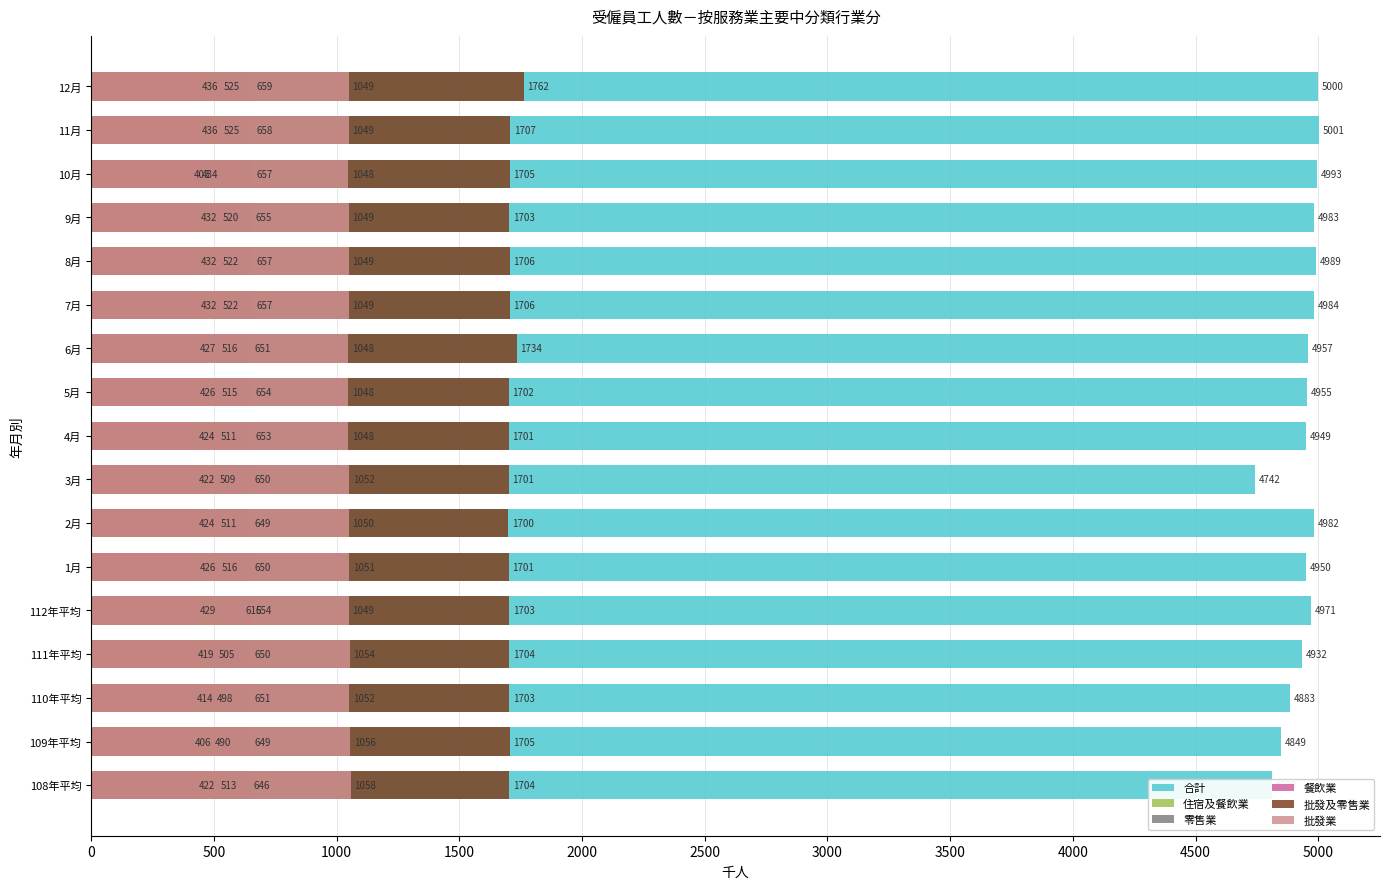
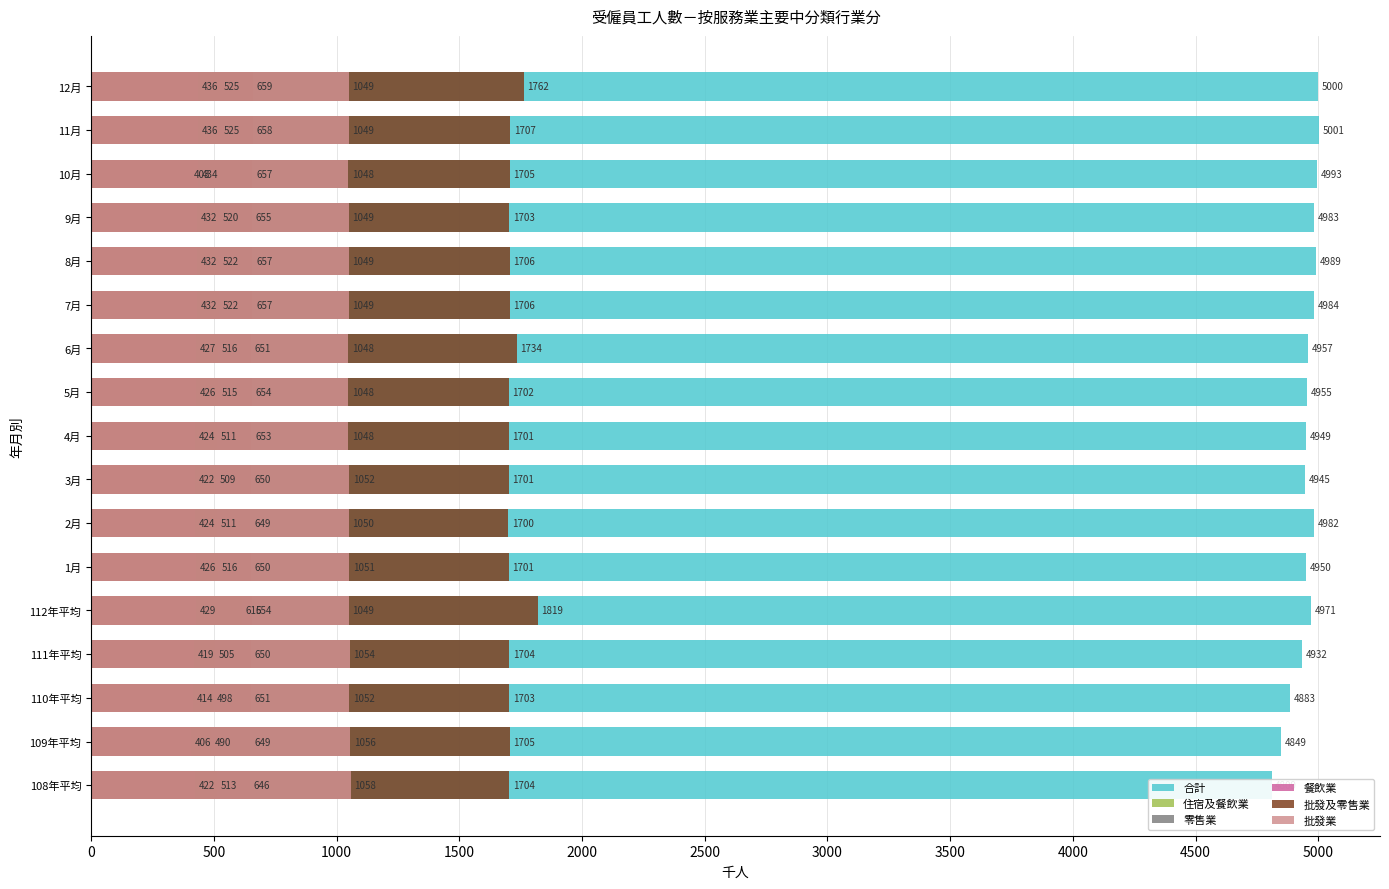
合計, 3月: 4742 -> 4945
批發及零售業, 112年平均: 1703 -> 1819
